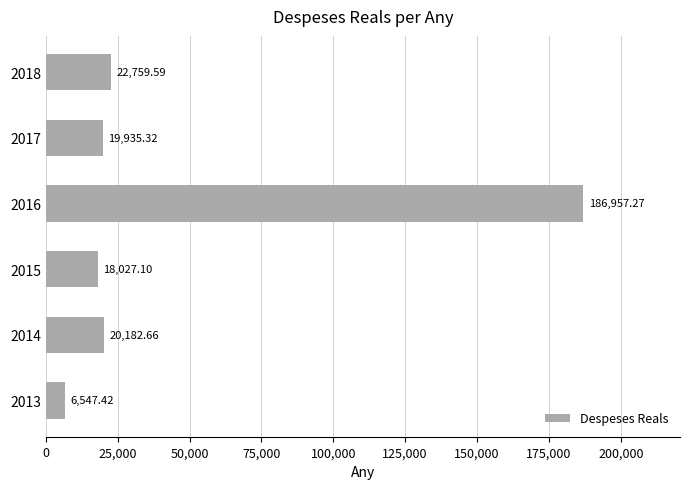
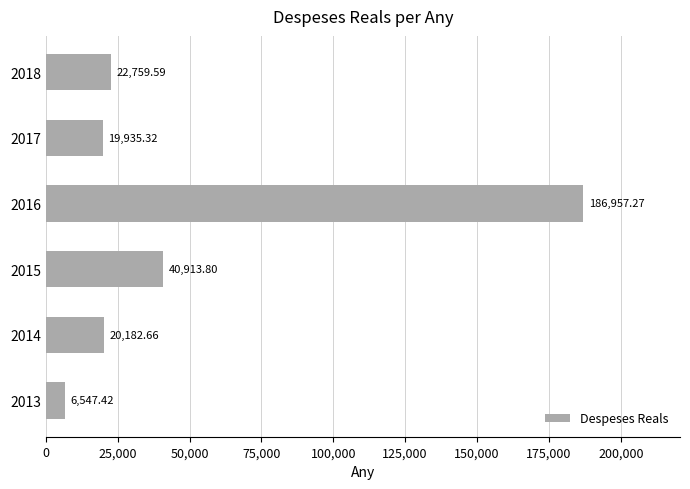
2015: 18,027.10 -> 40,913.80
